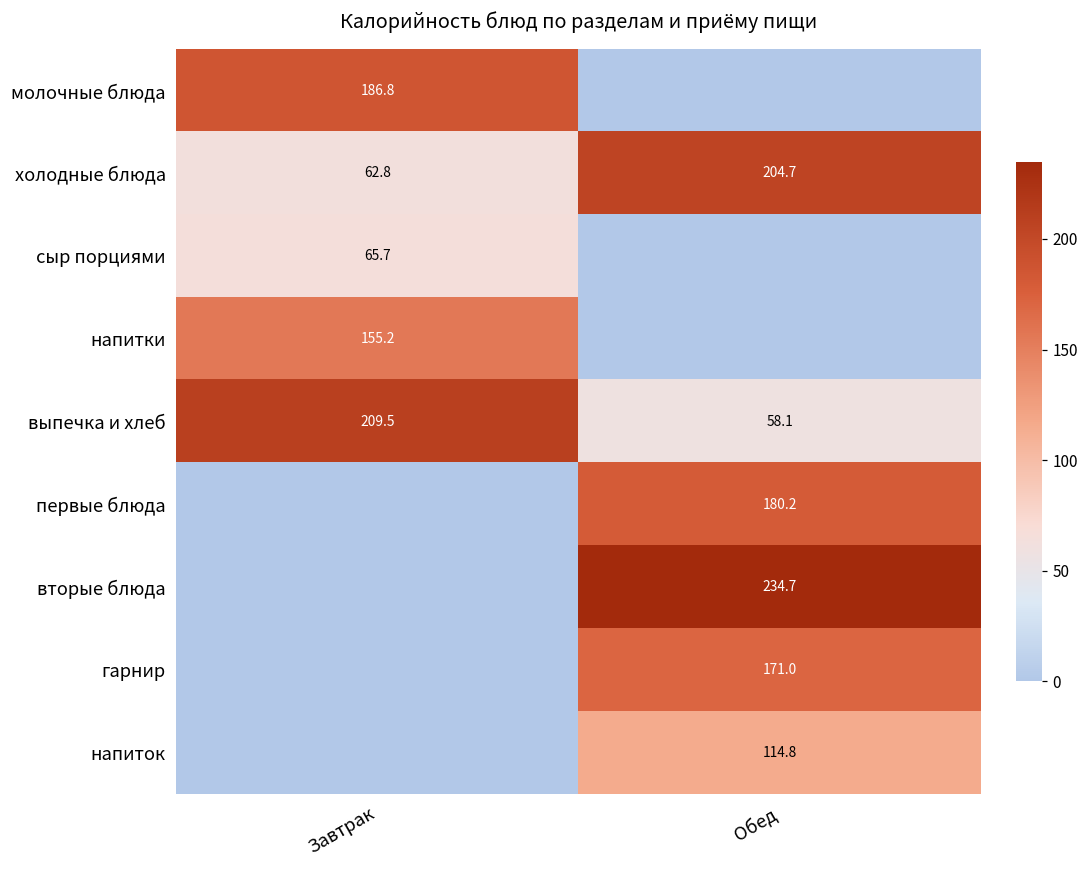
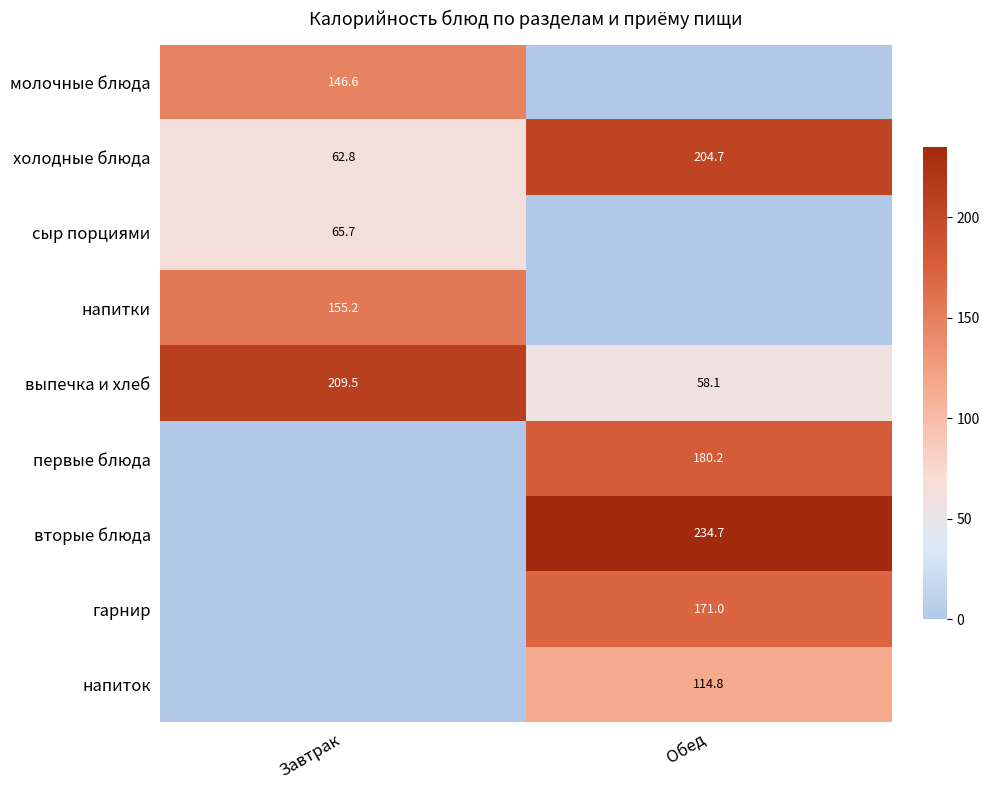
молочные блюда, Завтрак: 186.8 -> 146.6
